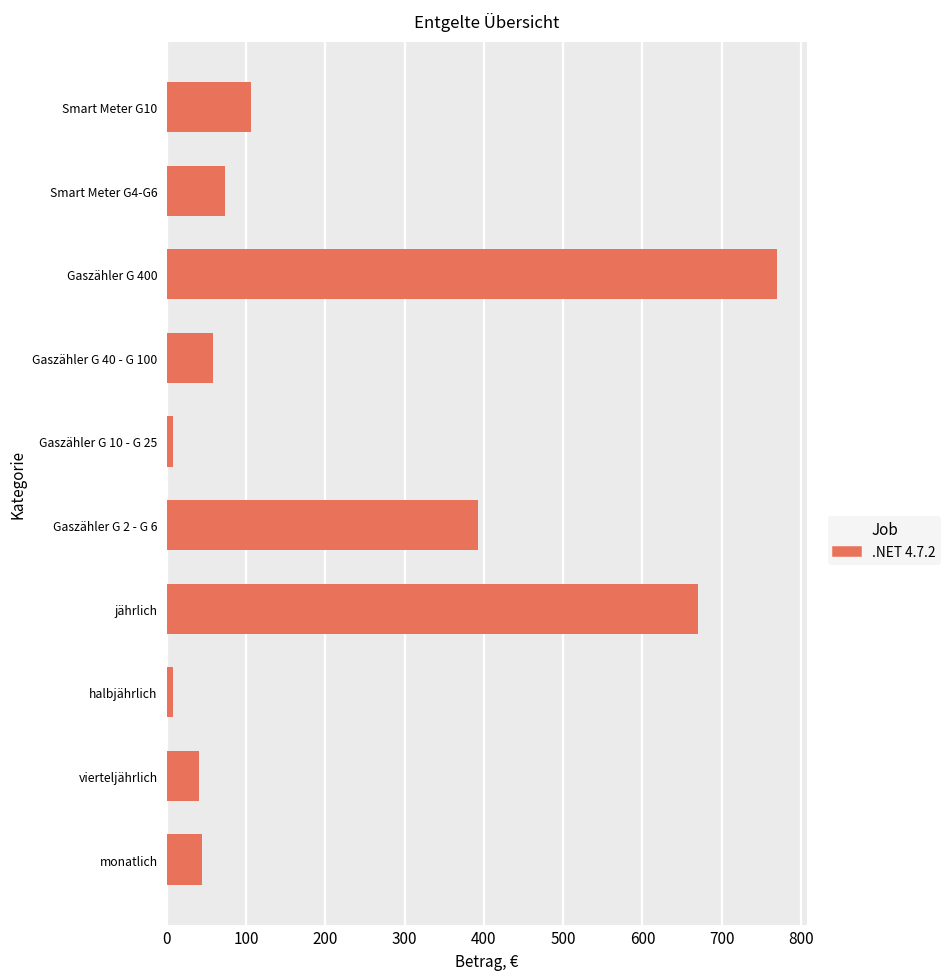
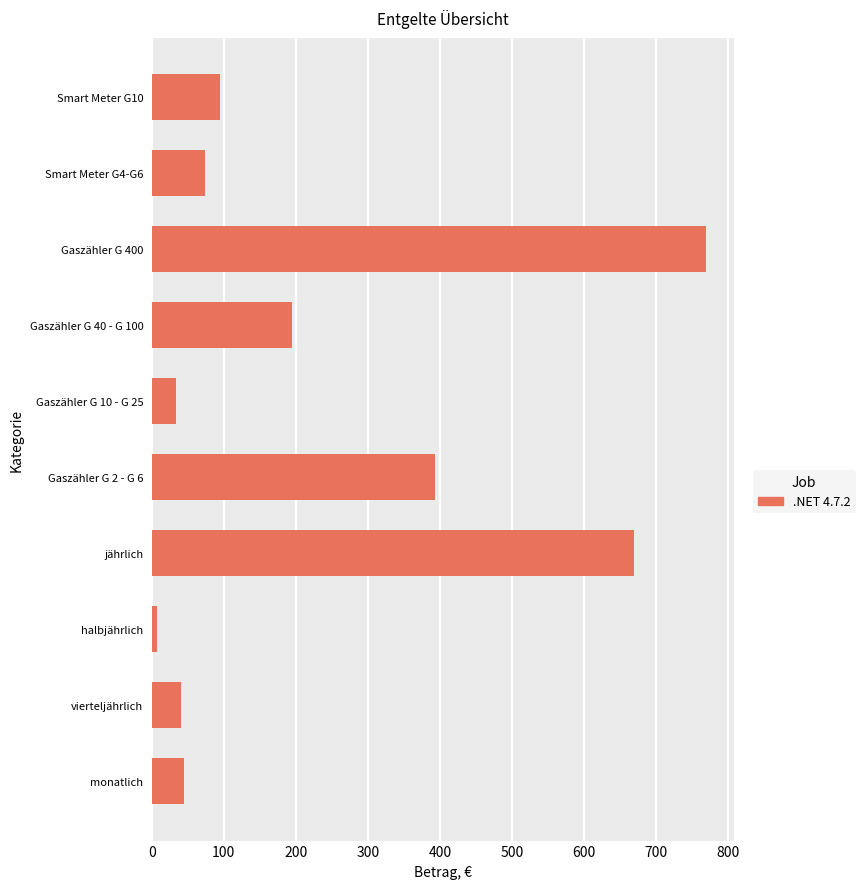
Smart Meter G10: 110 -> 100
Gaszähler G 40 - G 100: 60 -> 190
Gaszähler G 10 - G 25: 10 -> 30
